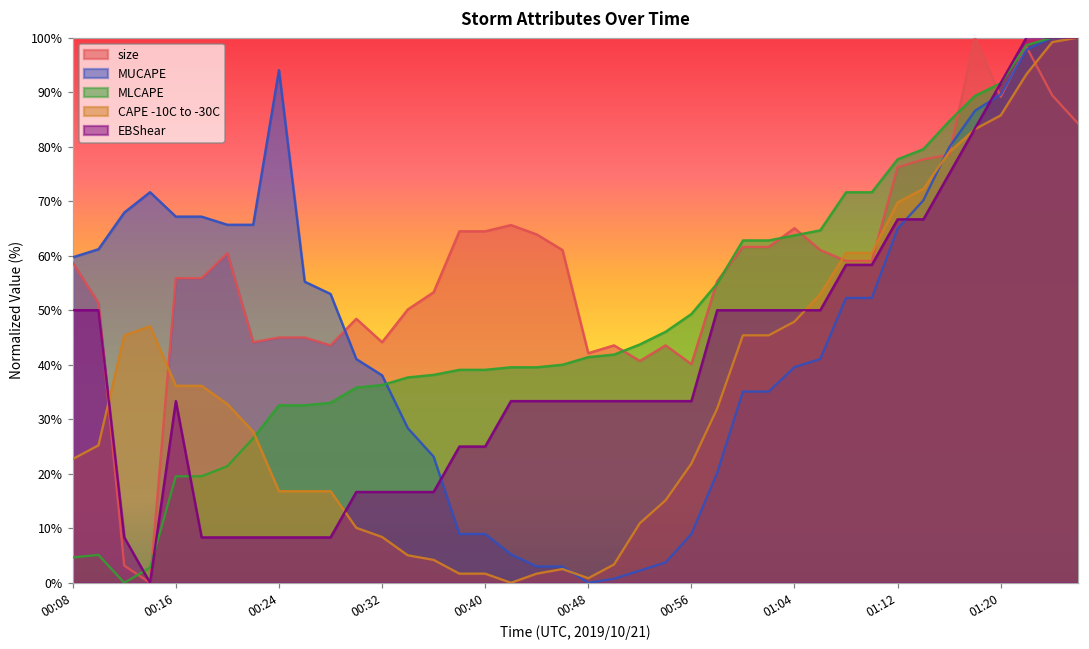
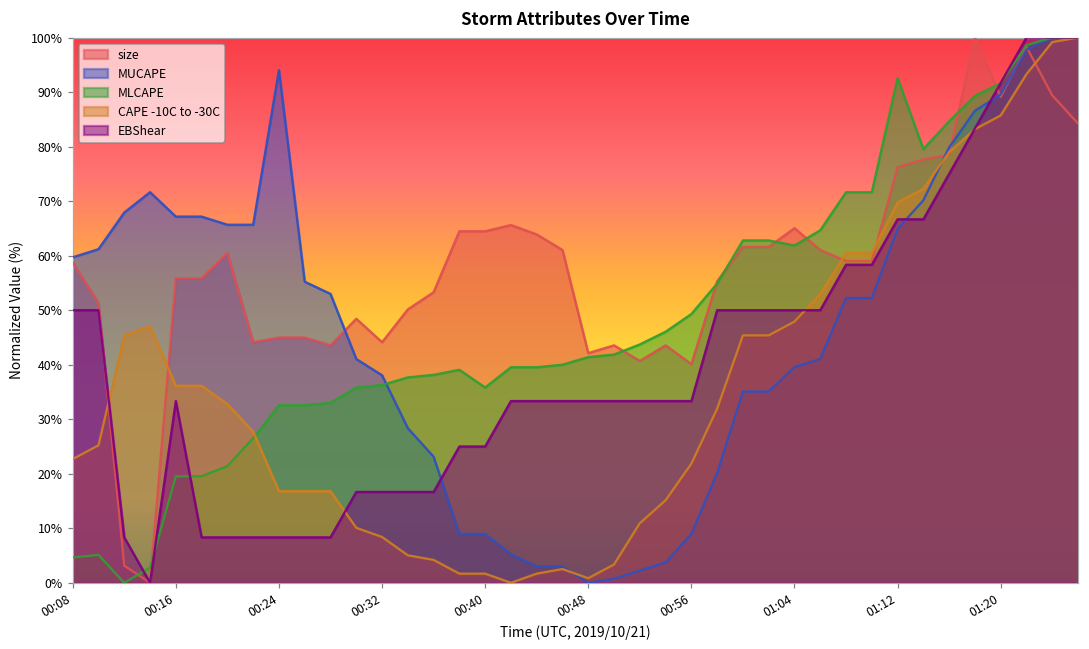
MLCAPE, 00:40: 39% -> 36%
MLCAPE, 01:04: 64% -> 62%
MLCAPE, 01:12: 78% -> 93%
